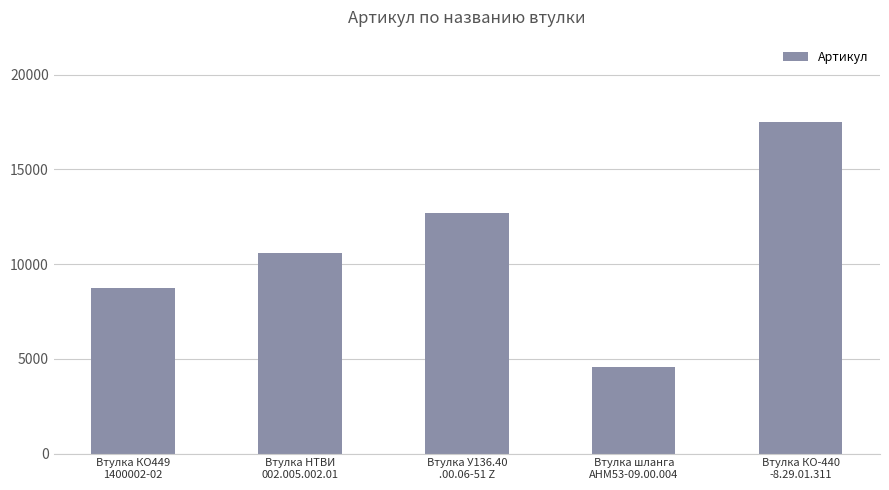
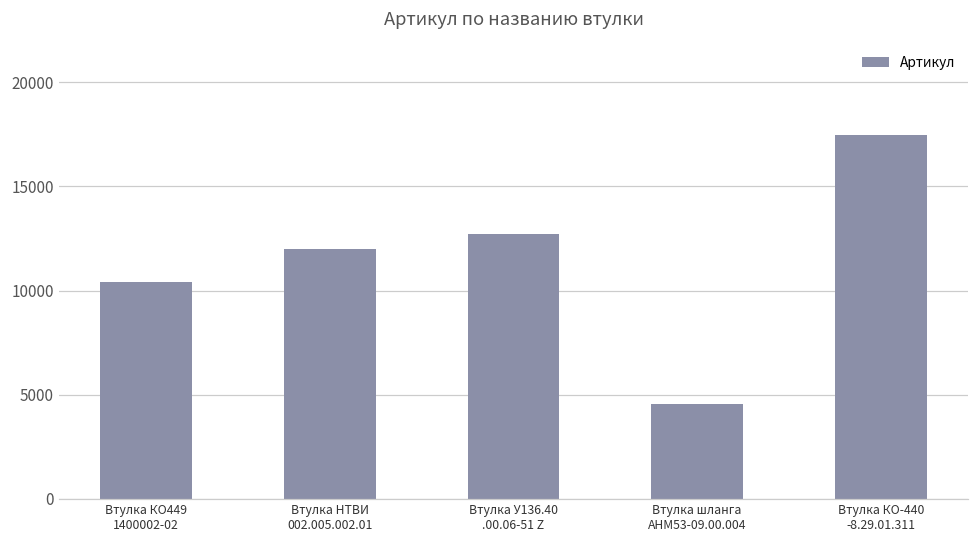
Втулка КО449 1400002-02: 8700 -> 10400
Втулка НТВИ 002.005.002.01: 10600 -> 12000
